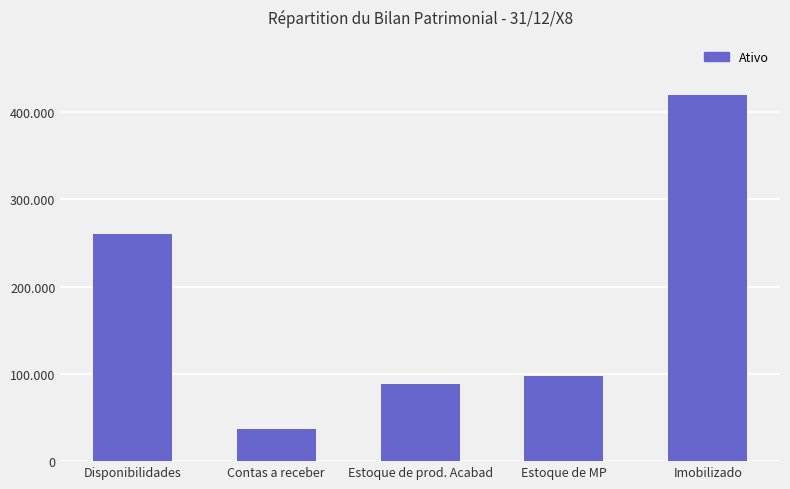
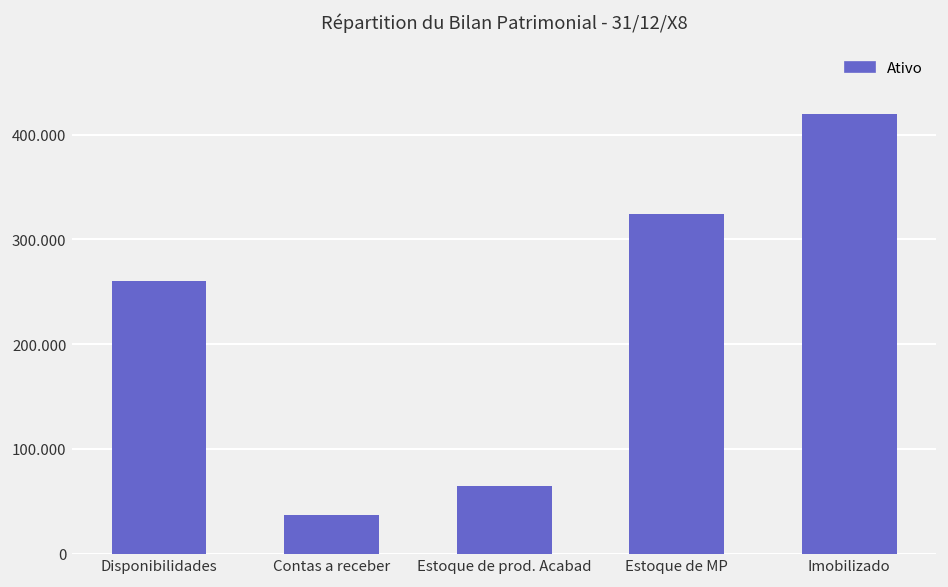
Estoque de prod. Acabad: 90 -> 60
Estoque de MP: 100 -> 320
